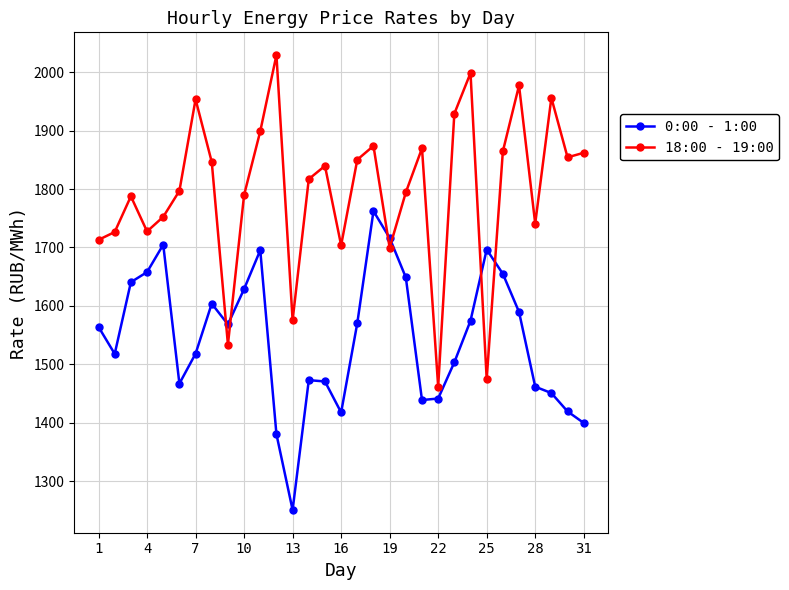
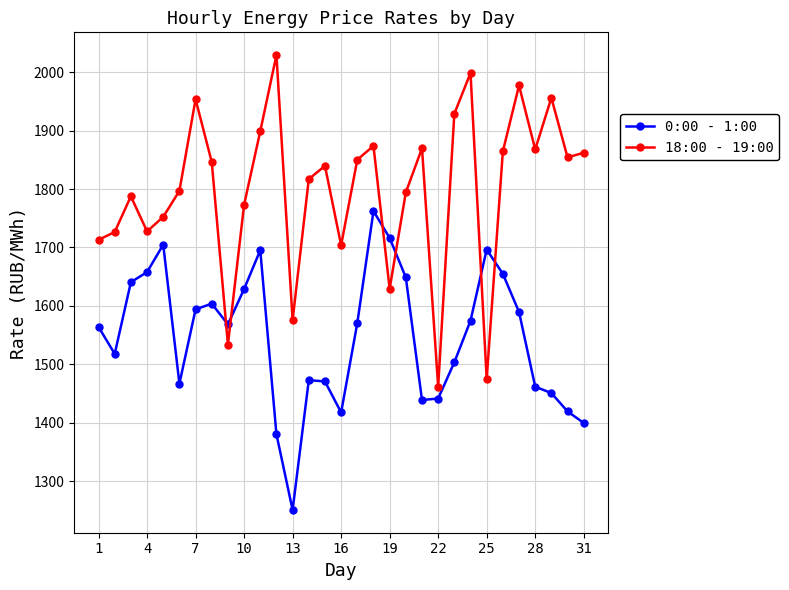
0:00 - 1:00, 7: 1520 -> 1590
18:00 - 19:00, 10: 1790 -> 1770
18:00 - 19:00, 19: 1700 -> 1630
18:00 - 19:00, 28: 1740 -> 1870
